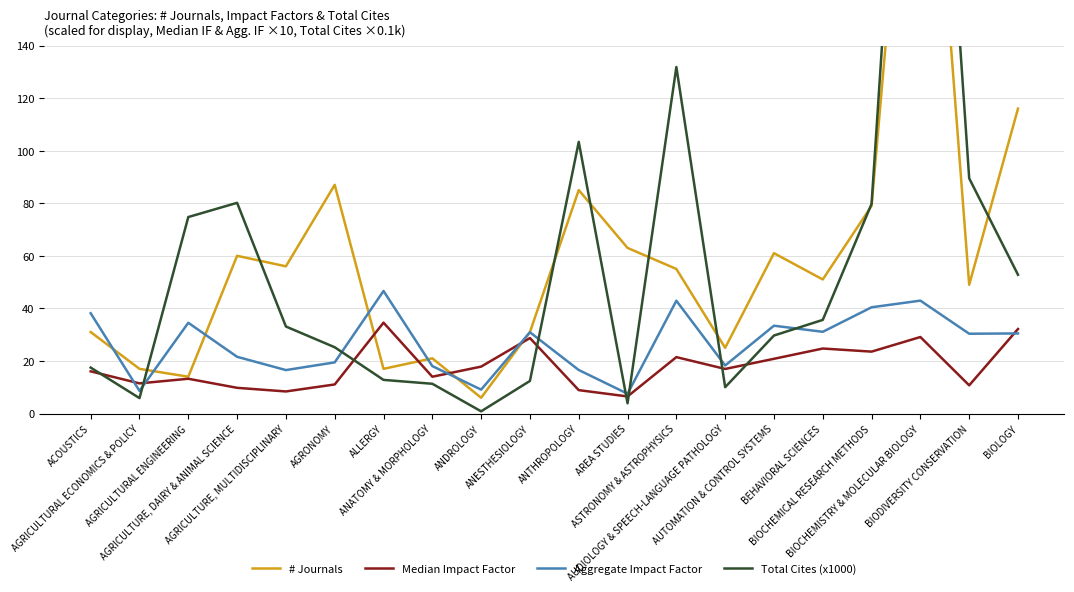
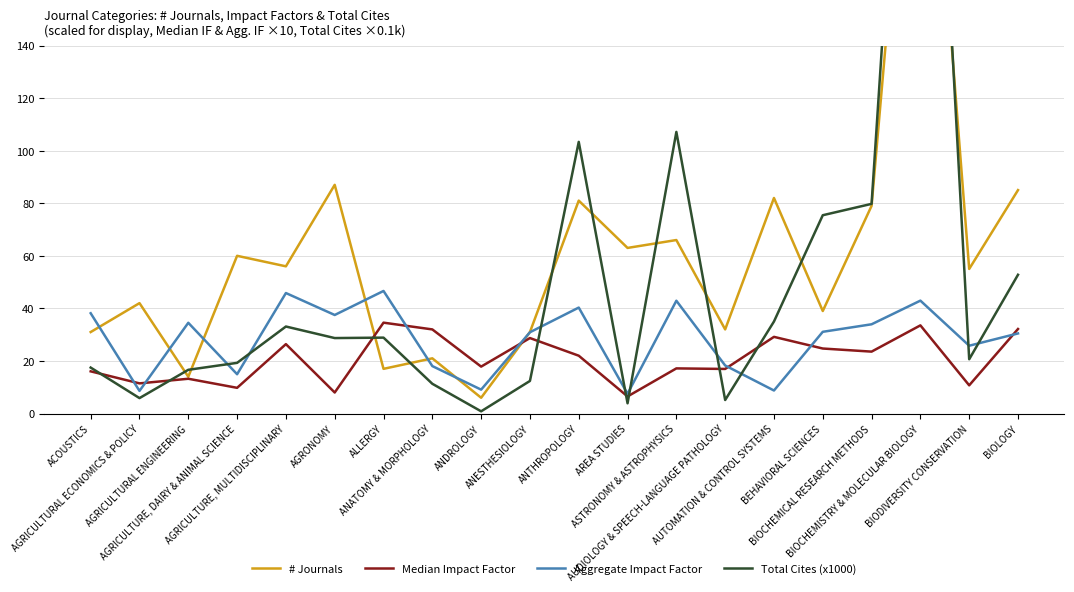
# Journals, AGRICULTURAL ECONOMICS & POLICY: 17 -> 42
Total Cites (x1000), AGRICULTURAL ENGINEERING: 75 -> 17
Aggregate Impact Factor, AGRICULTURE, DAIRY & ANIMAL SCIENCE: 22 -> 15
Total Cites (x1000), AGRICULTURE, DAIRY & ANIMAL SCIENCE: 80 -> 19
Median Impact Factor, AGRICULTURE, MULTIDISCIPLINARY: 8 -> 26
Aggregate Impact Factor, AGRICULTURE, MULTIDISCIPLINARY: 17 -> 46
Median Impact Factor, AGRONOMY: 11 -> 8
Aggregate Impact Factor, AGRONOMY: 19 -> 37
Total Cites (x1000), AGRONOMY: 25 -> 29
Total Cites (x1000), ALLERGY: 13 -> 29
Median Impact Factor, ANATOMY & MORPHOLOGY: 14 -> 32
# Journals, ANTHROPOLOGY: 85 -> 81
Median Impact Factor, ANTHROPOLOGY: 9 -> 22
Aggregate Impact Factor, ANTHROPOLOGY: 17 -> 40
# Journals, ASTRONOMY & ASTROPHYSICS: 55 -> 66
Median Impact Factor, ASTRONOMY & ASTROPHYSICS: 21 -> 17
Total Cites (x1000), ASTRONOMY & ASTROPHYSICS: 132 -> 107
# Journals, AUDIOLOGY & SPEECH-LANGUAGE PATHOLOGY: 25 -> 32
Total Cites (x1000), AUDIOLOGY & SPEECH-LANGUAGE PATHOLOGY: 10 -> 5
# Journals, AUTOMATION & CONTROL SYSTEMS: 61 -> 82
Median Impact Factor, AUTOMATION & CONTROL SYSTEMS: 21 -> 29
Aggregate Impact Factor, AUTOMATION & CONTROL SYSTEMS: 33 -> 9
Total Cites (x1000), AUTOMATION & CONTROL SYSTEMS: 30 -> 35
# Journals, BEHAVIORAL SCIENCES: 51 -> 39
Total Cites (x1000), BEHAVIORAL SCIENCES: 36 -> 75
Aggregate Impact Factor, BIOCHEMICAL RESEARCH METHODS: 40 -> 34
Median Impact Factor, BIOCHEMISTRY & MOLECULAR BIOLOGY: 29 -> 34
# Journals, BIODIVERSITY CONSERVATION: 49 -> 55
Aggregate Impact Factor, BIODIVERSITY CONSERVATION: 30 -> 26
Total Cites (x1000), BIODIVERSITY CONSERVATION: 89 -> 21
# Journals, BIOLOGY: 116 -> 85
